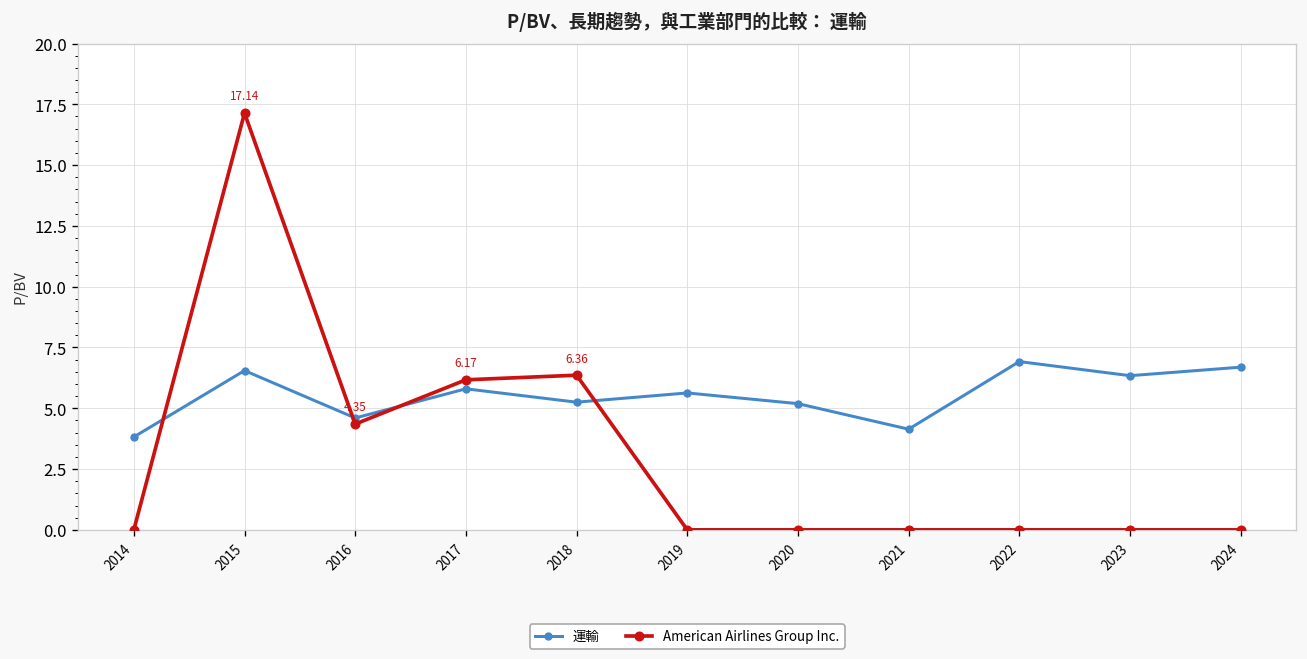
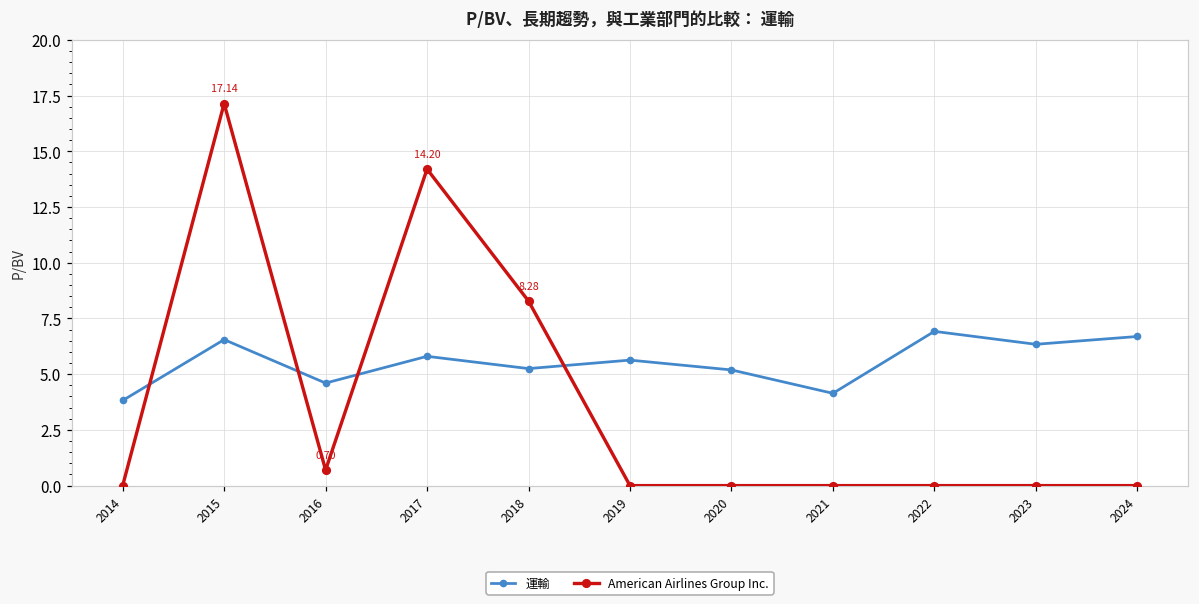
American Airlines Group Inc., 2016: 4.35 -> 0.70
American Airlines Group Inc., 2017: 6.17 -> 14.20
American Airlines Group Inc., 2018: 6.36 -> 8.28
